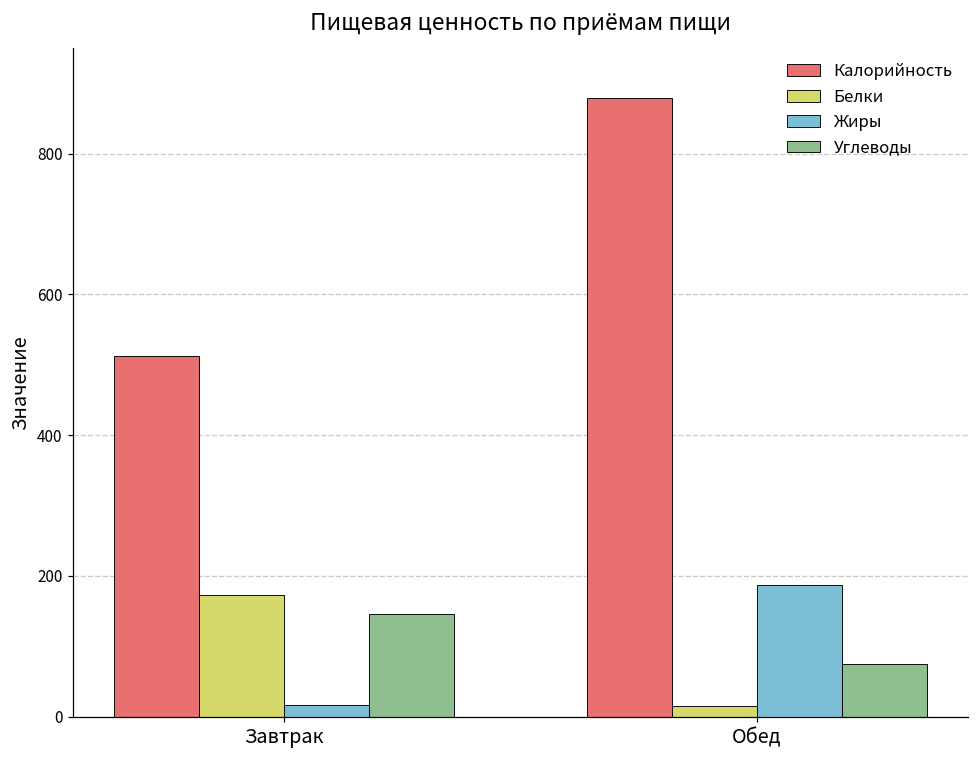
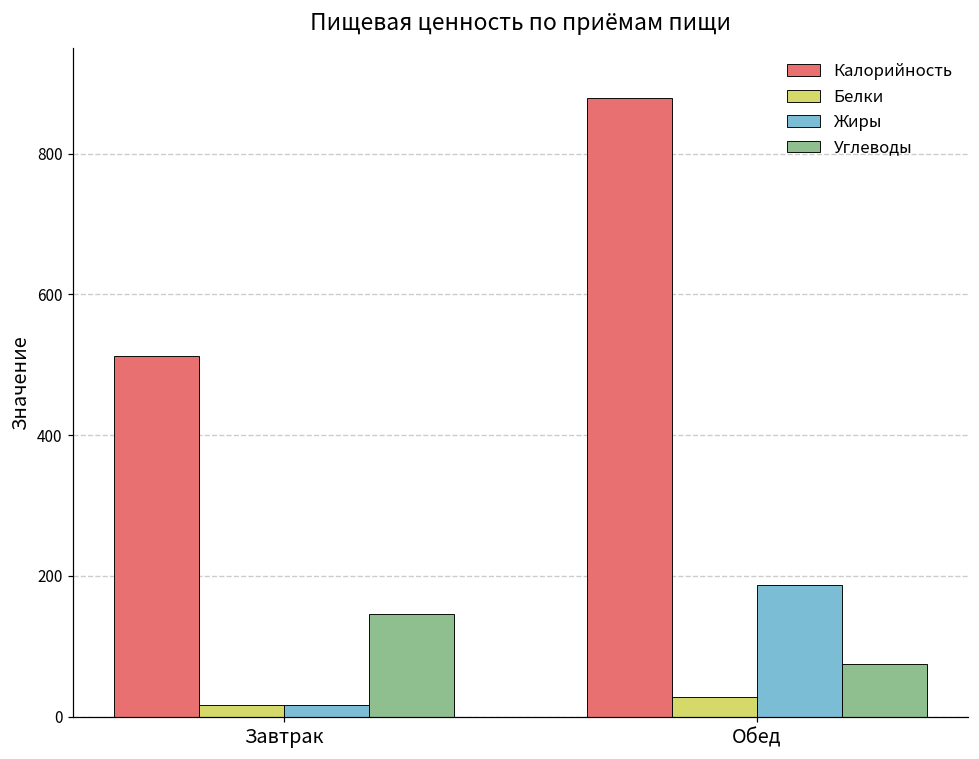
Белки, Завтрак: 170 -> 20
Белки, Обед: 10 -> 30
